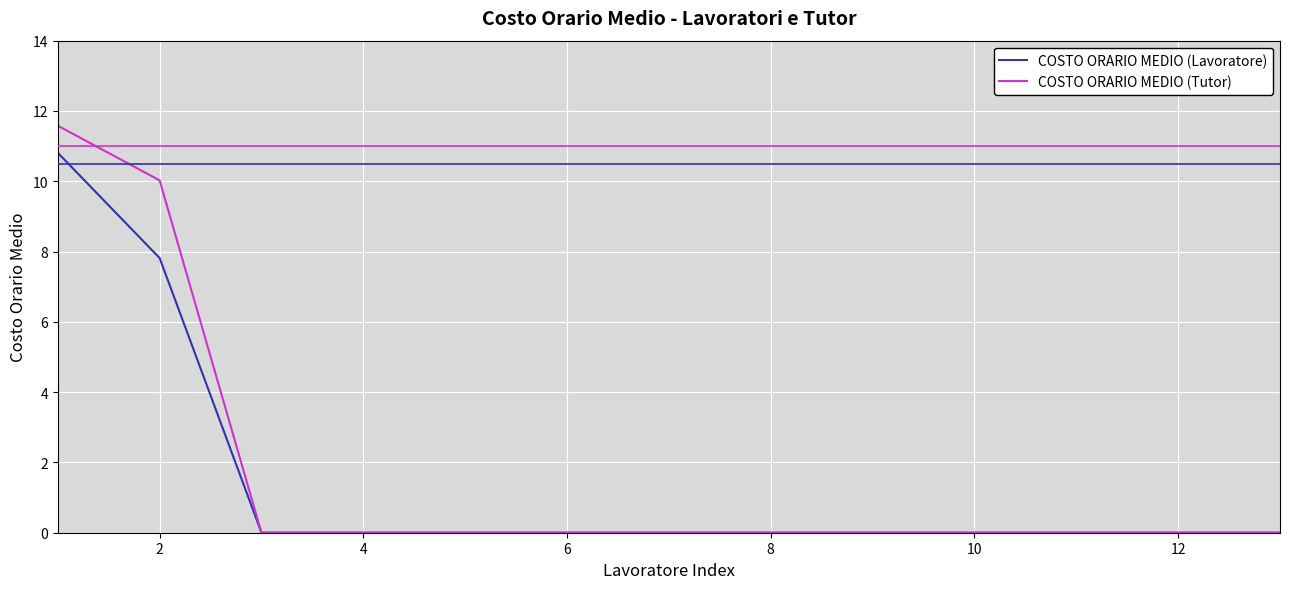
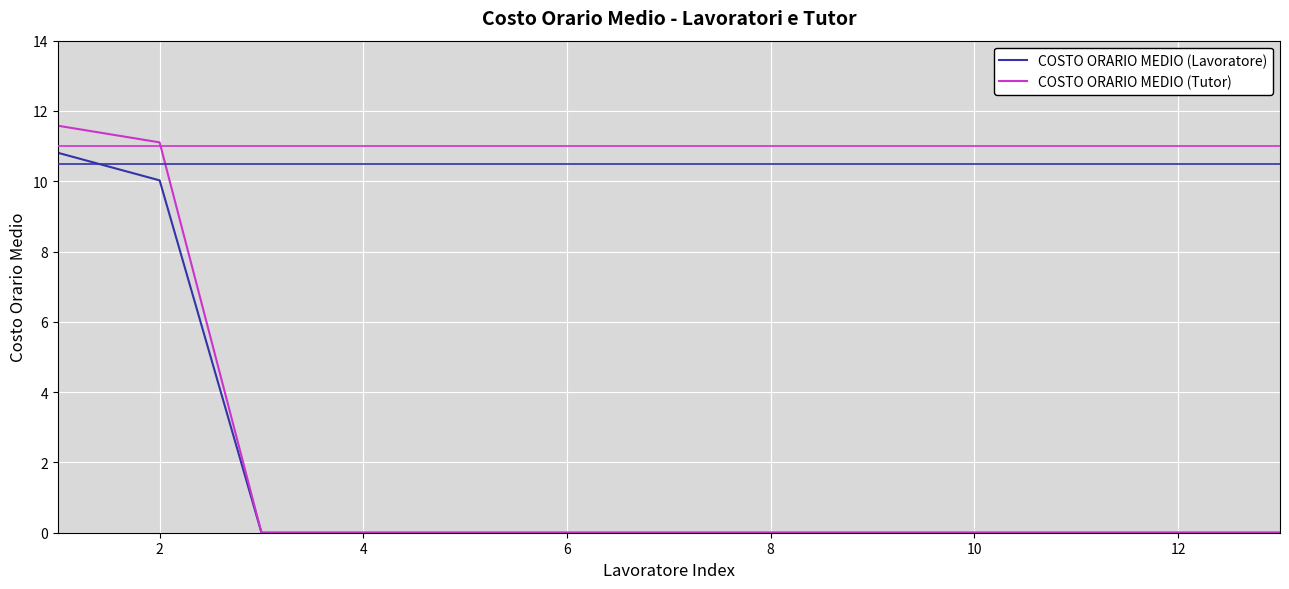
COSTO ORARIO MEDIO (Lavoratore), 2: 7.8 -> 10.0
COSTO ORARIO MEDIO (Tutor), 2: 10.0 -> 11.1
